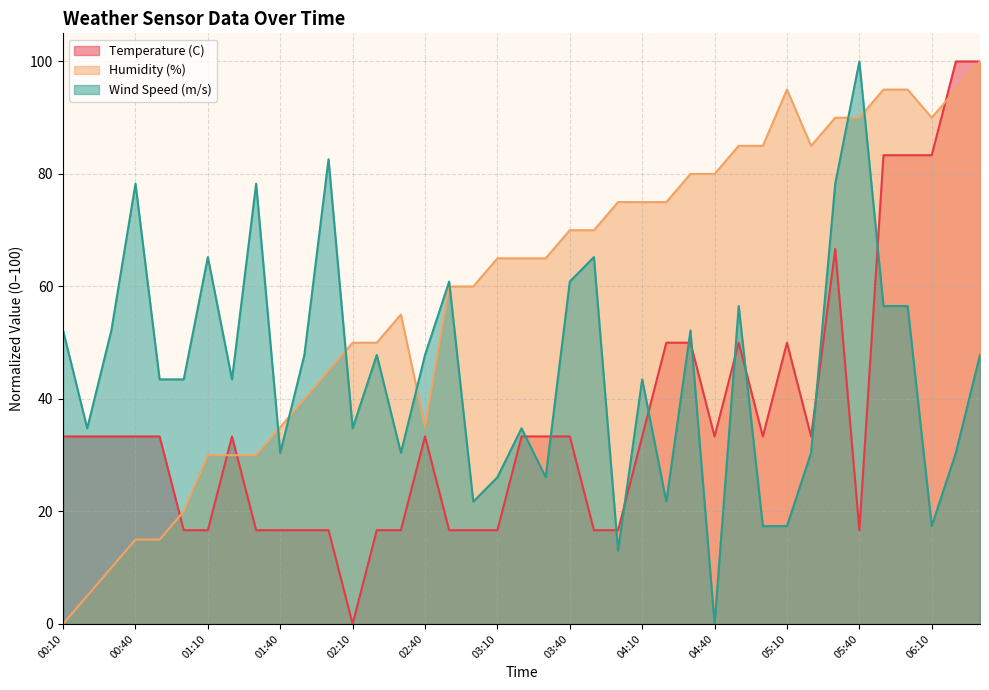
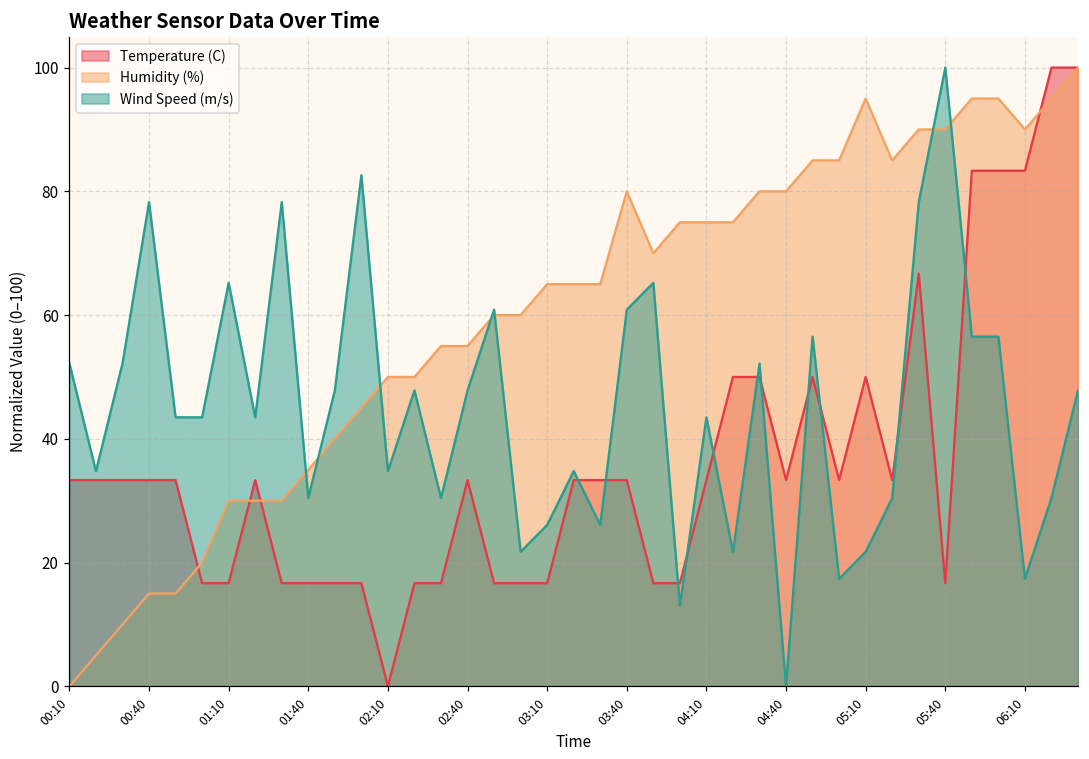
Humidity (%), 02:40: 35 -> 55
Humidity (%), 03:40: 70 -> 80
Wind Speed (m/s), 05:10: 17 -> 22
